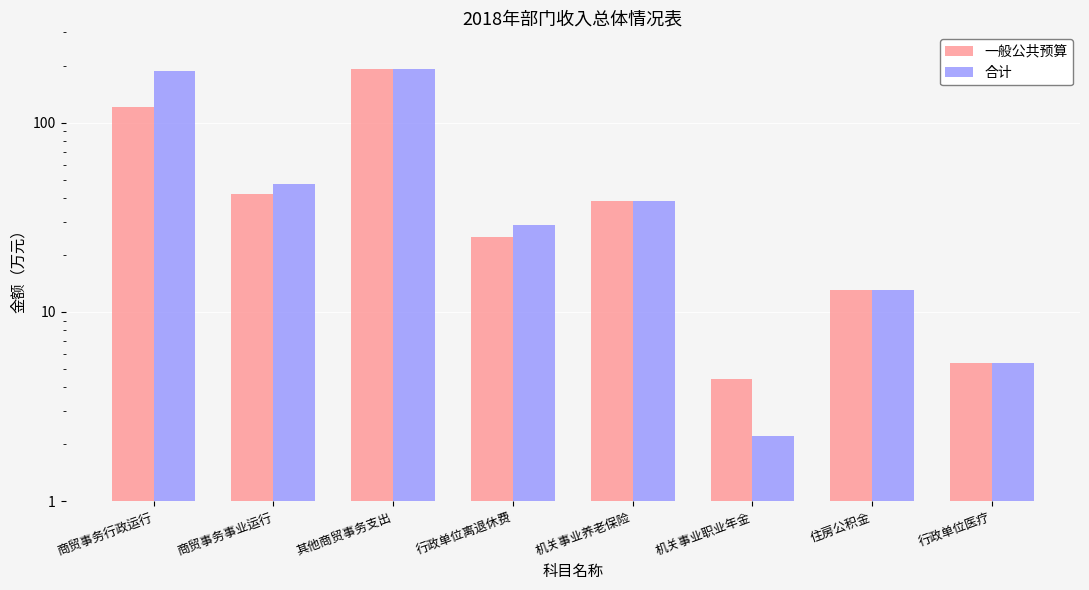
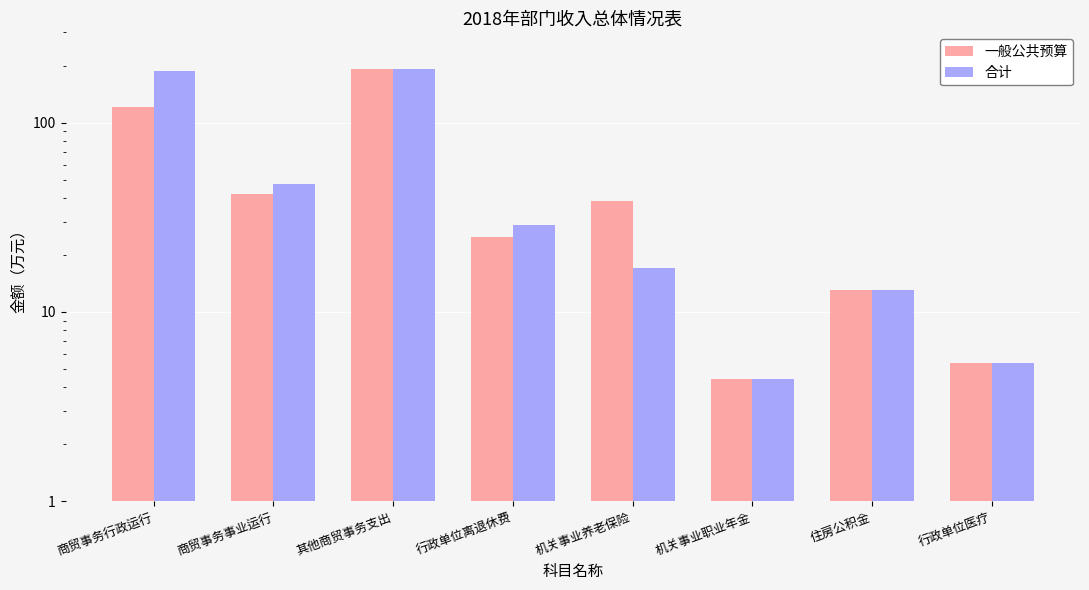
合计, 机关事业养老保险: 38 -> 17
合计, 机关事业职业年金: 2.2 -> 4.4
